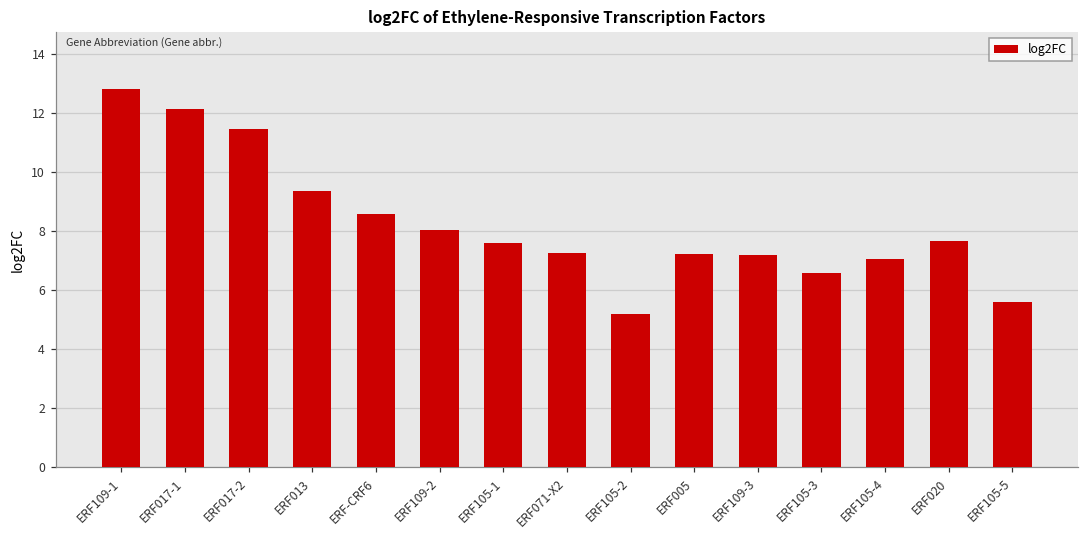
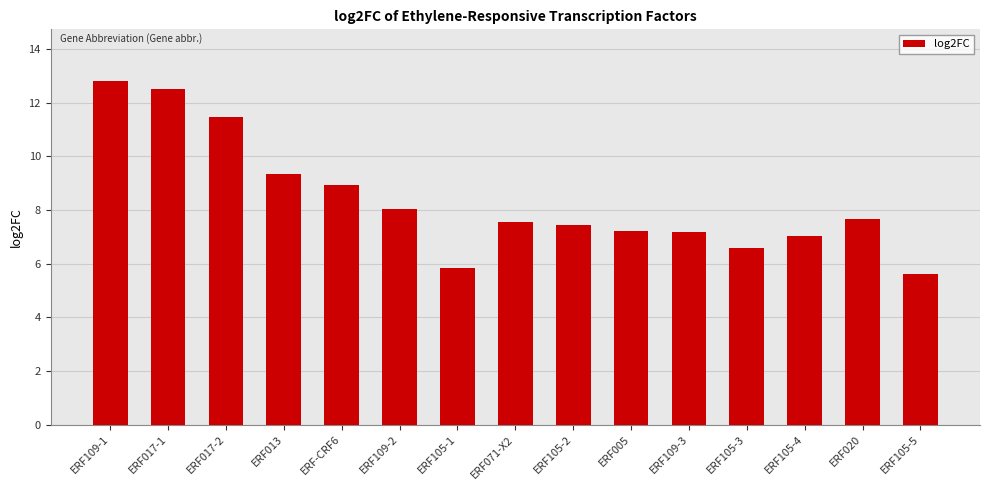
ERF017-1: 12.1 -> 12.5
ERF-CRF6: 8.6 -> 8.9
ERF105-1: 7.6 -> 5.9
ERF071-X2: 7.2 -> 7.6
ERF105-2: 5.2 -> 7.5
